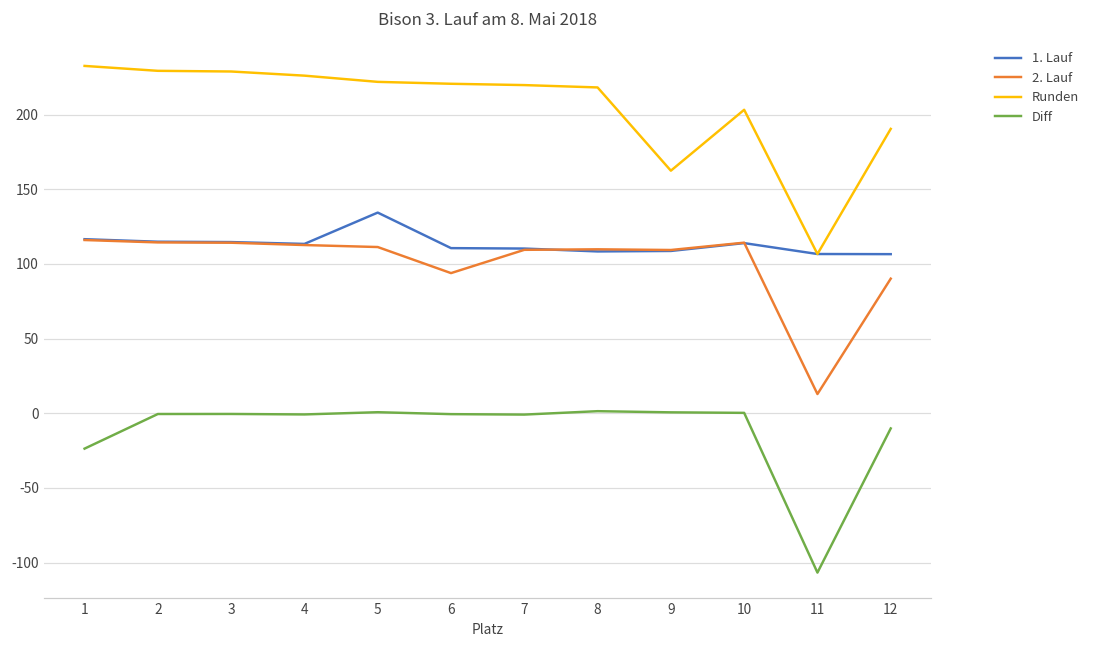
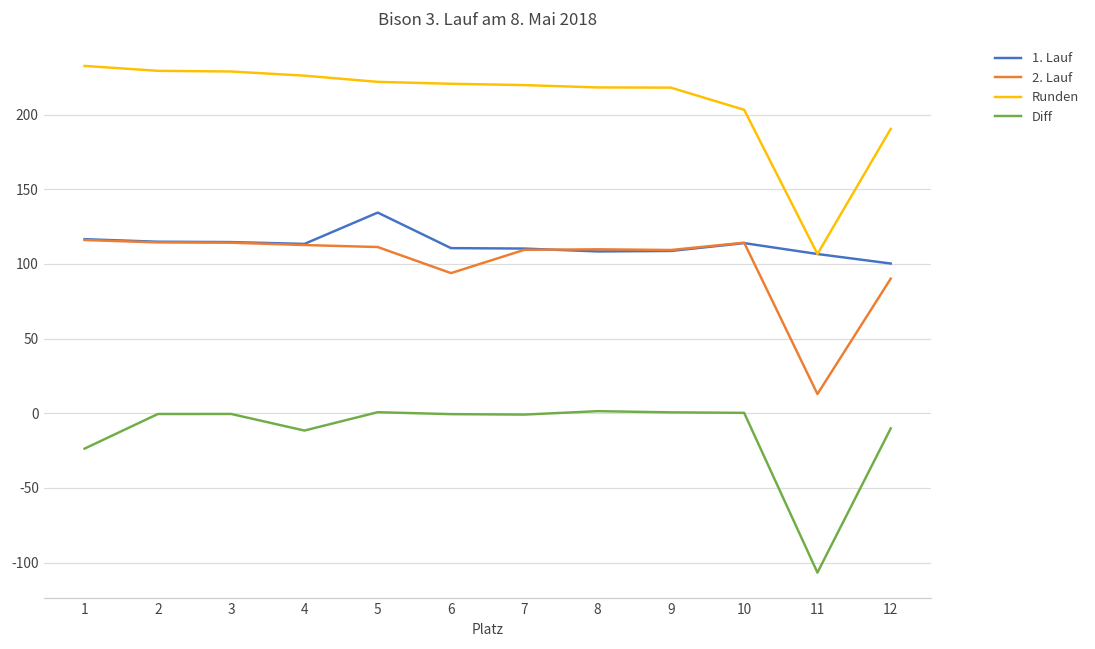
Diff, 4: -1 -> -12
Runden, 9: 162 -> 218
1. Lauf, 12: 107 -> 100
